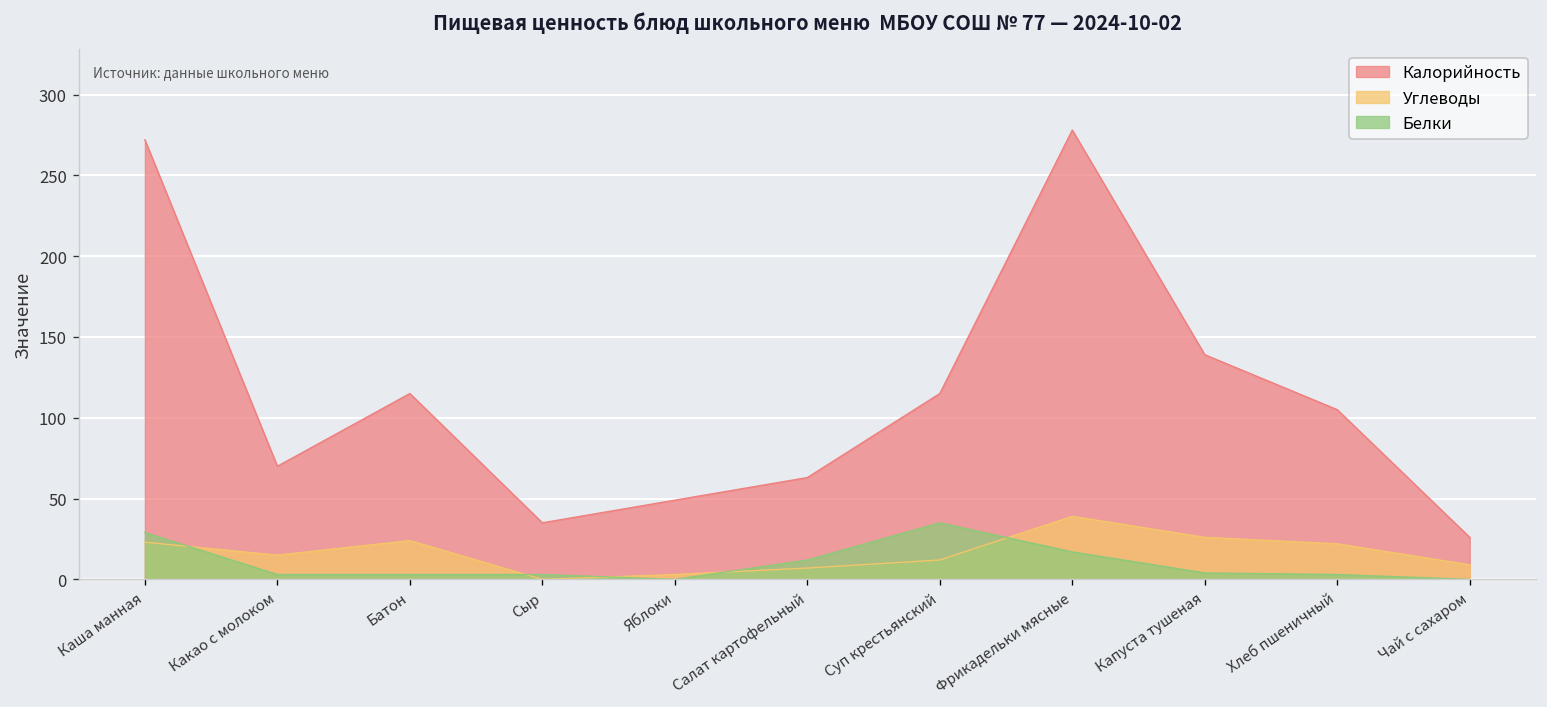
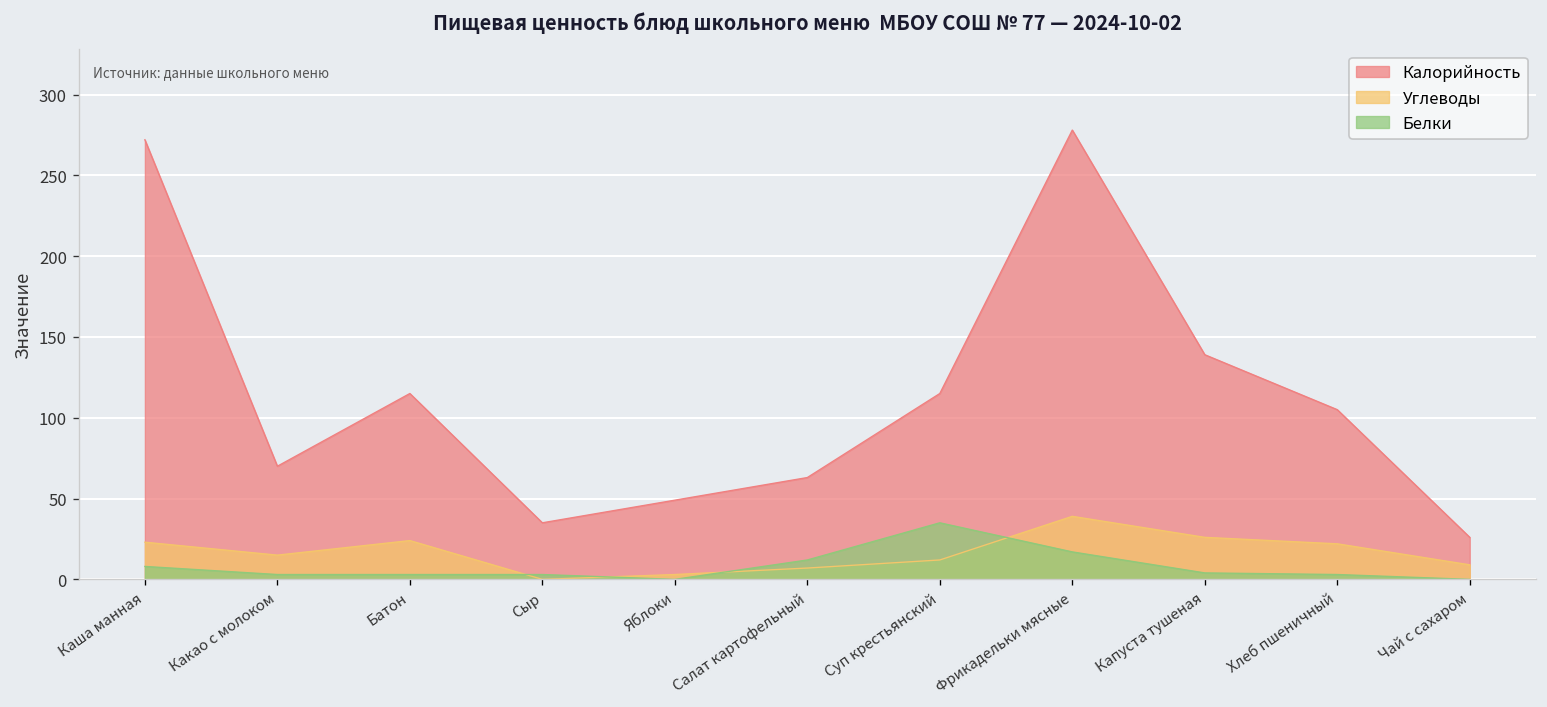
Белки, Каша манная: 29 -> 8
